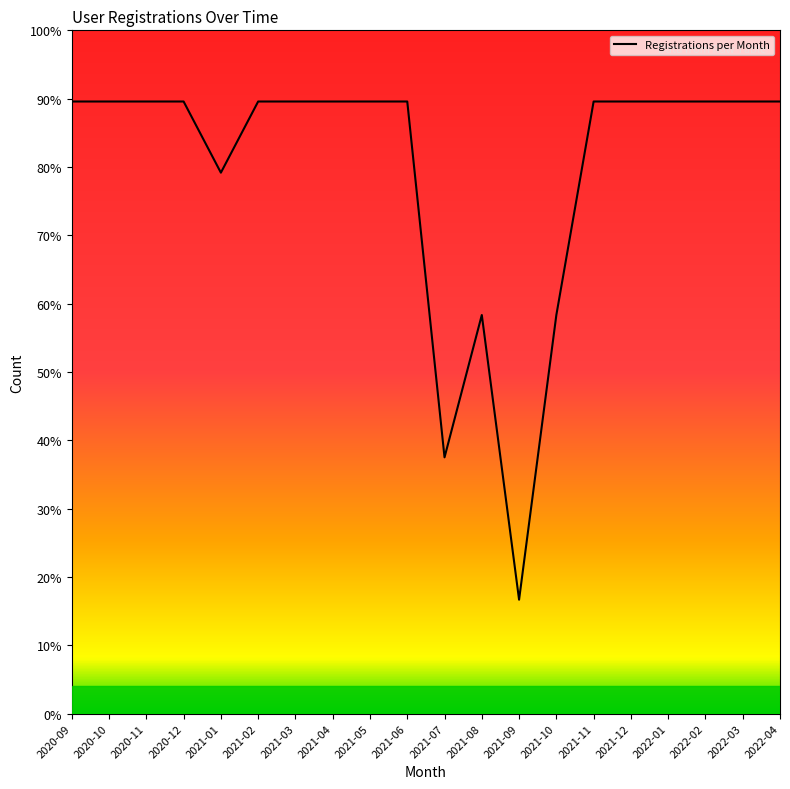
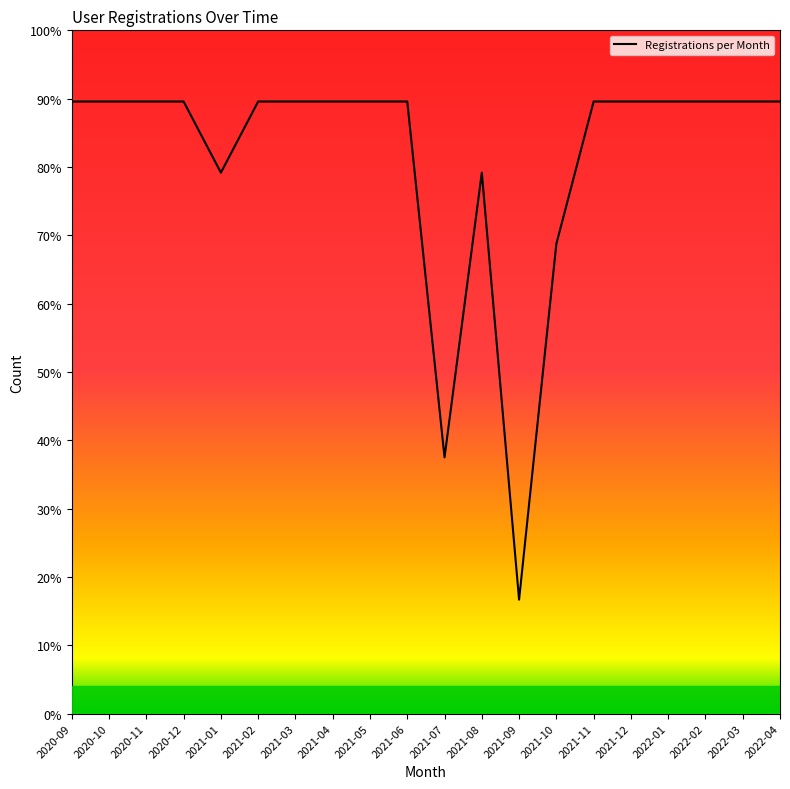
2021-08: 58% -> 79%
2021-10: 58% -> 69%
